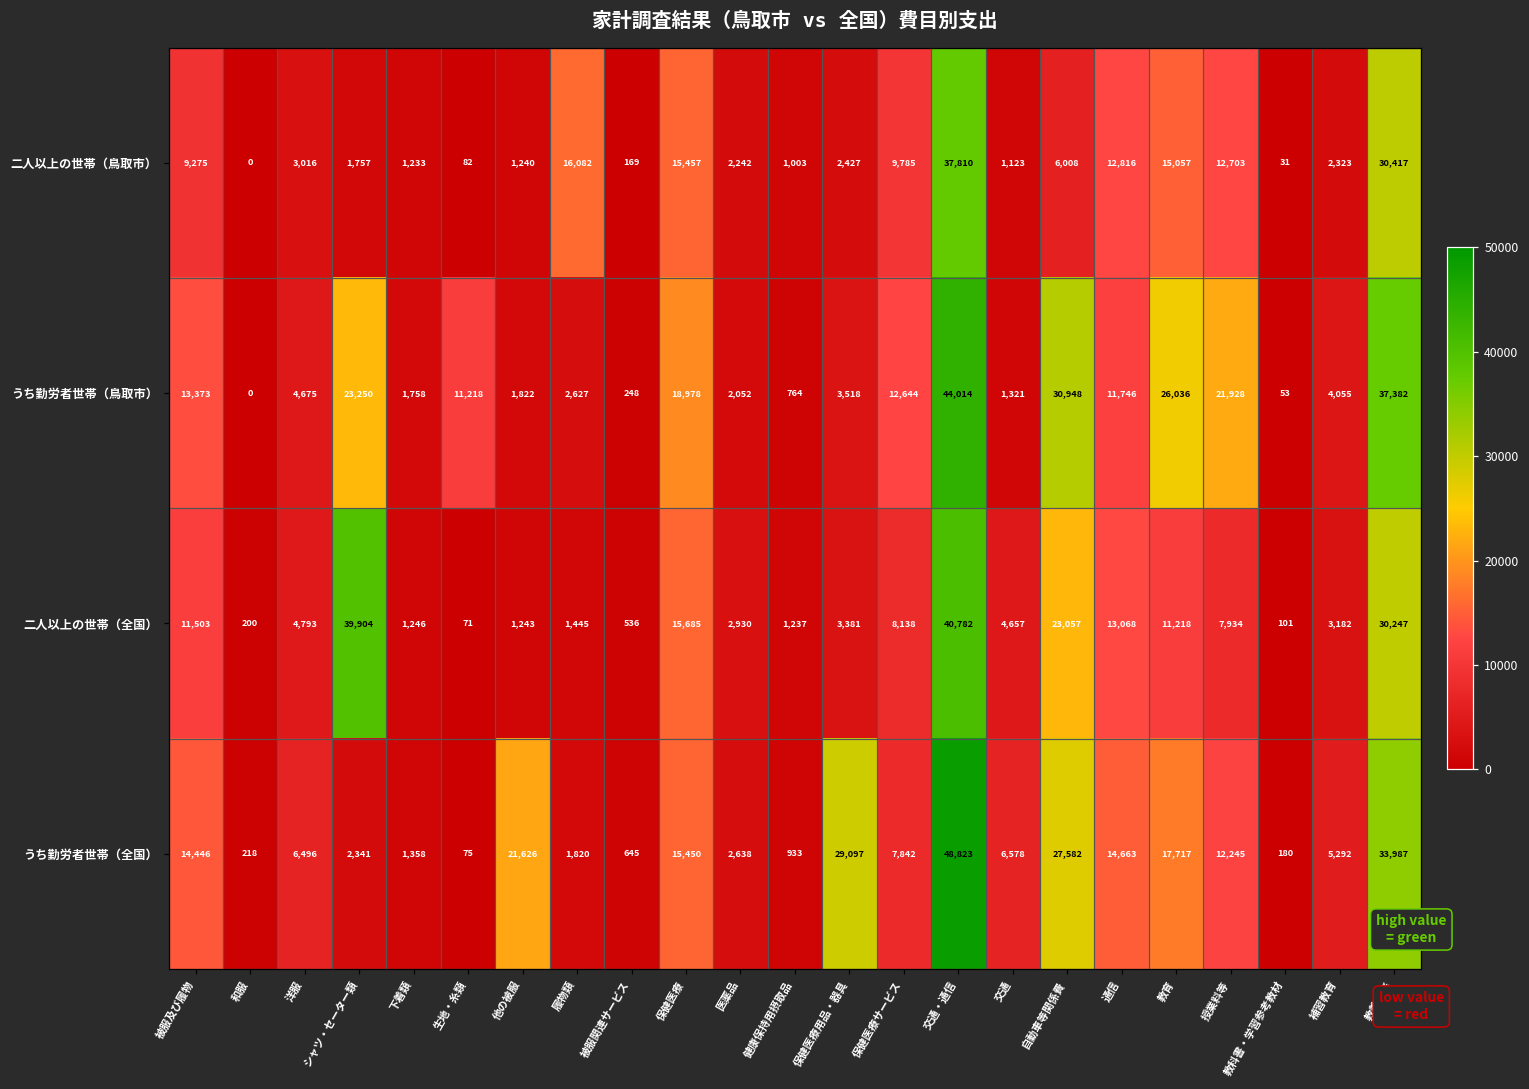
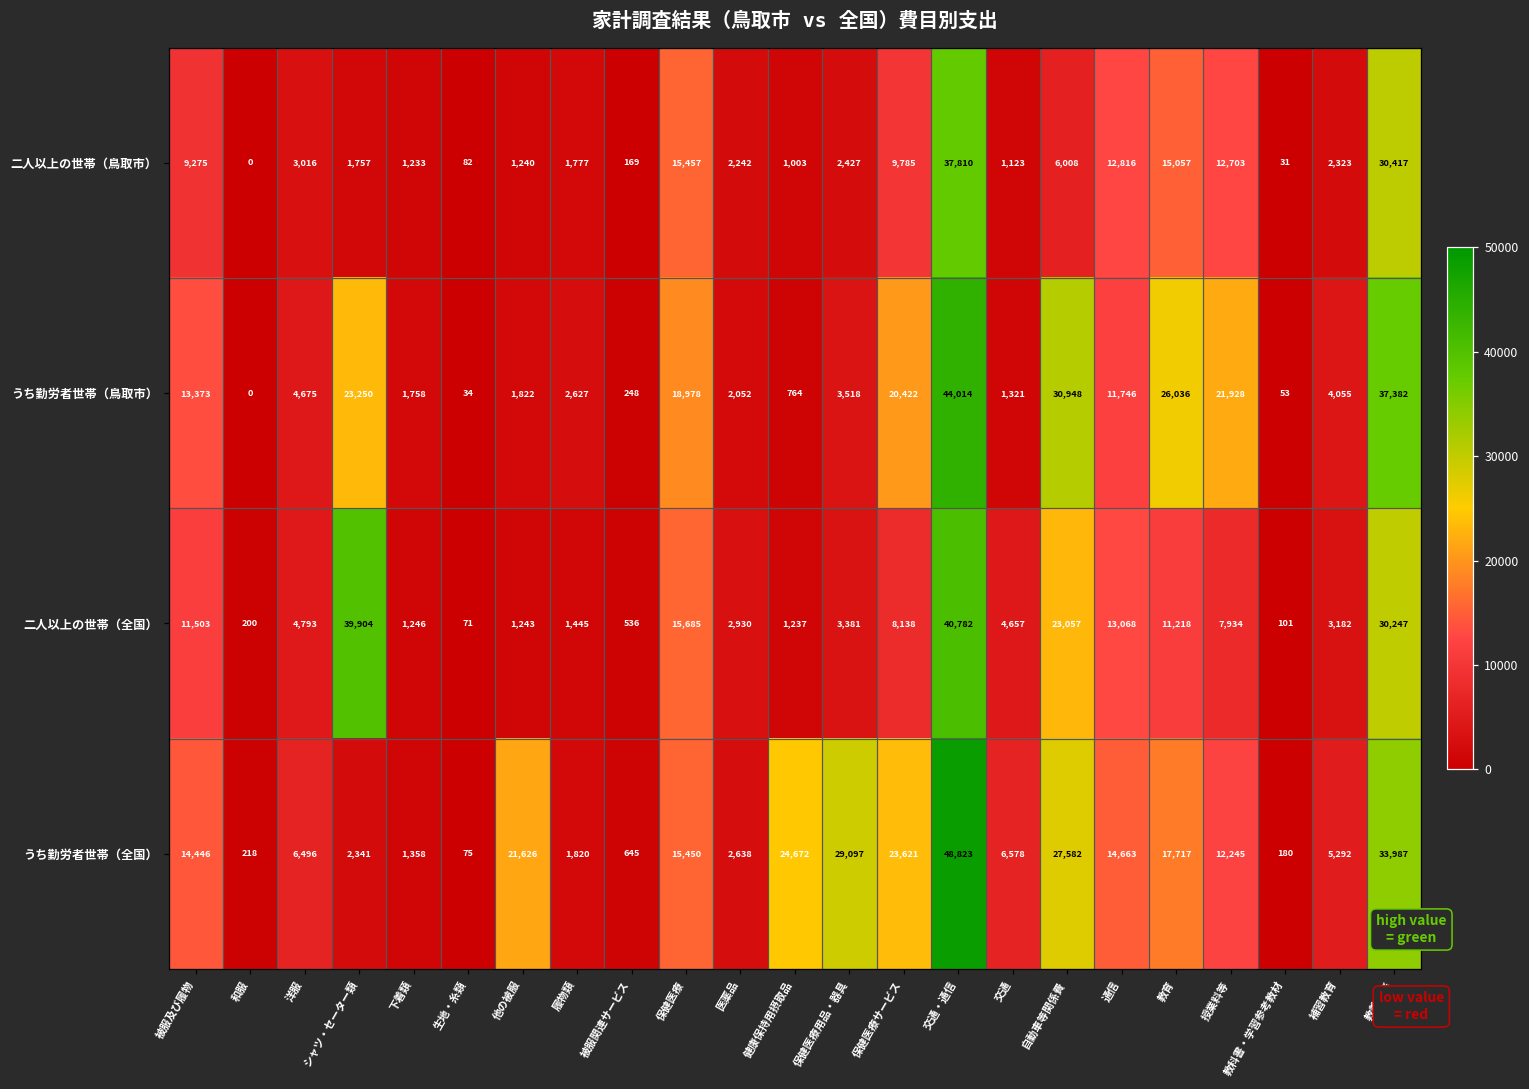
二人以上の世帯（鳥取市）, 履物類: 16,082 -> 1,777
うち勤労者世帯（鳥取市）, 生地・糸類: 11,218 -> 34
うち勤労者世帯（鳥取市）, 保健医療サービス: 12,644 -> 20,422
うち勤労者世帯（全国）, 健康保持用摂取品: 933 -> 24,672
うち勤労者世帯（全国）, 保健医療サービス: 7,842 -> 23,621
